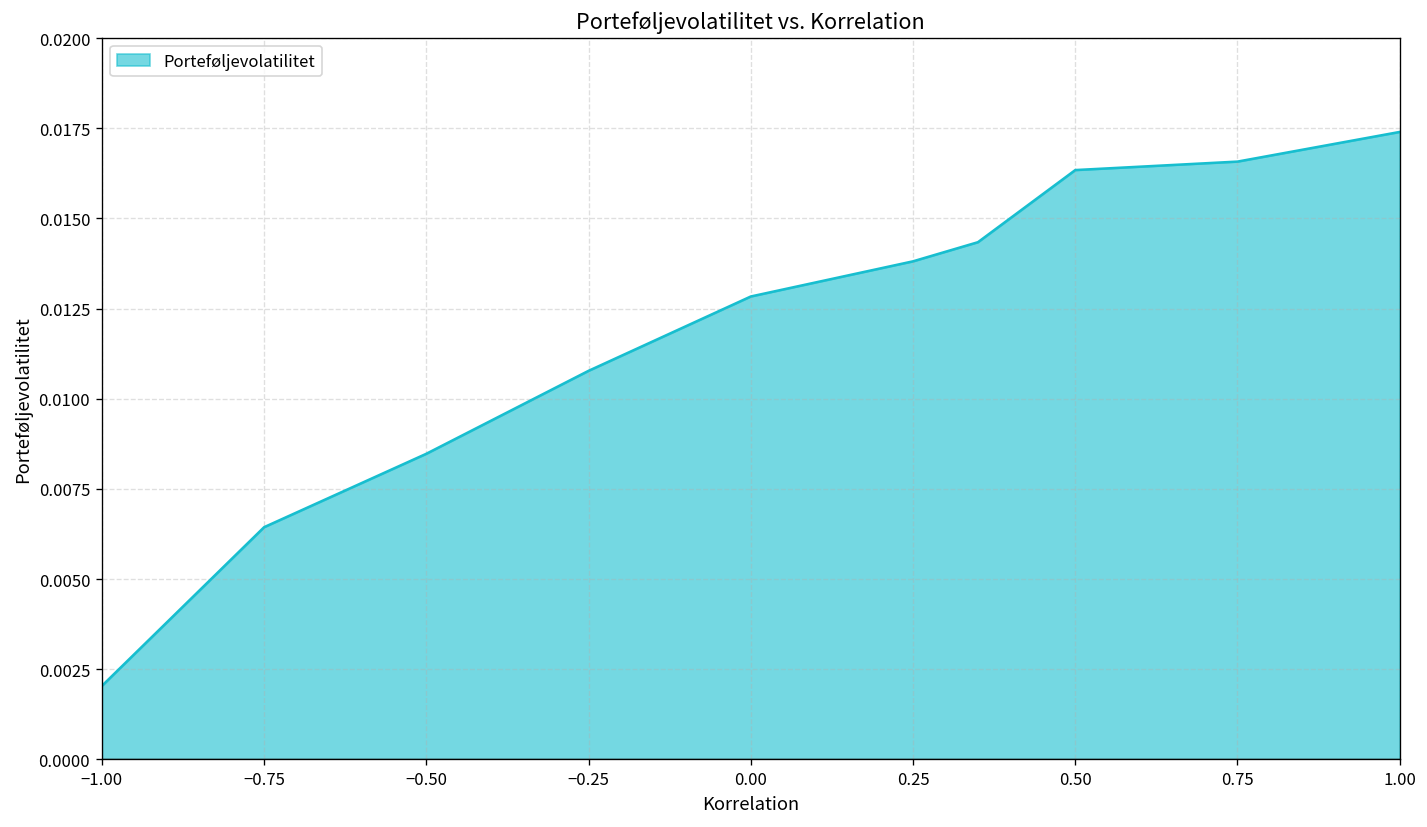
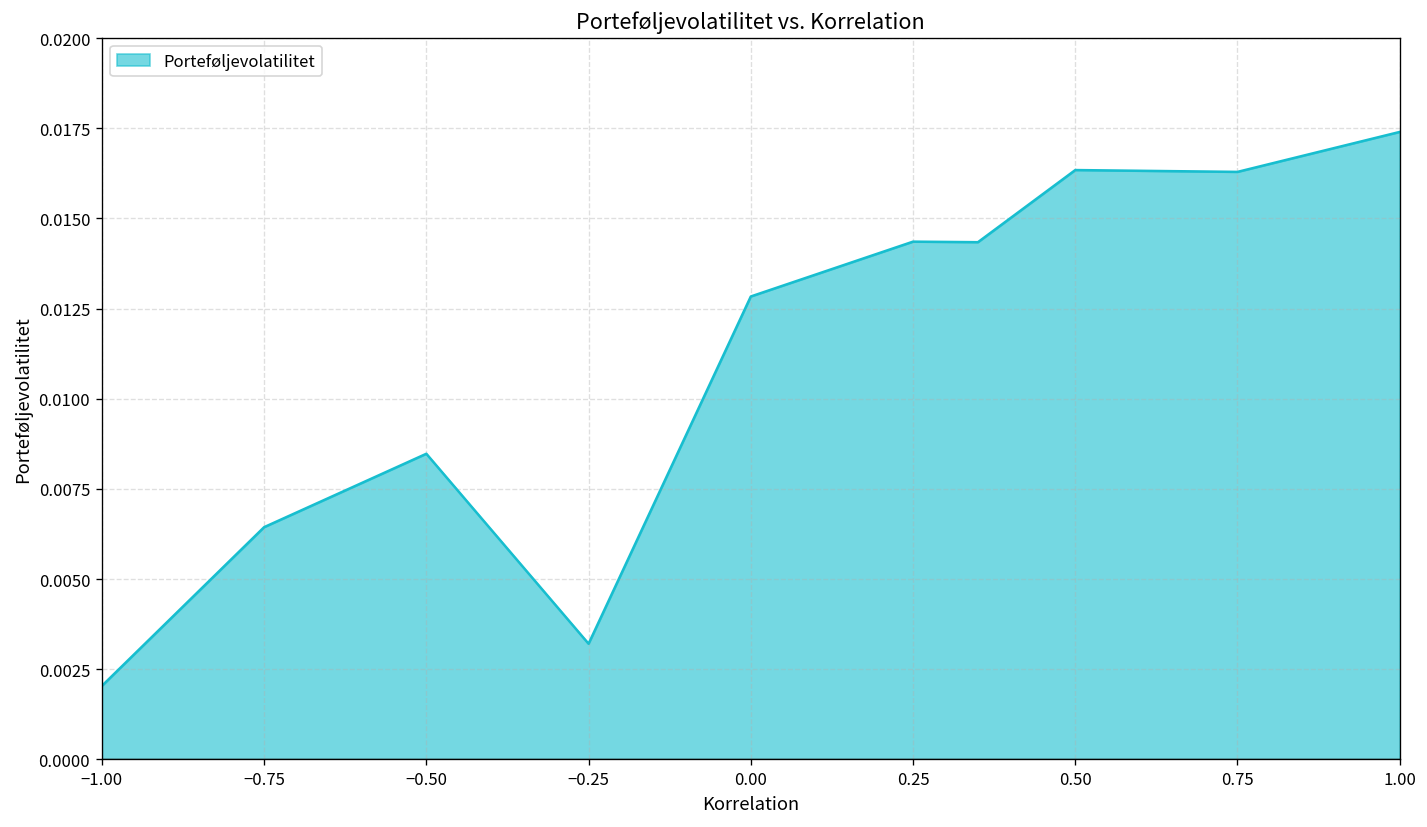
−0.25: 0.0108 -> 0.0032
0.25: 0.0138 -> 0.0144
0.75: 0.0166 -> 0.0163
